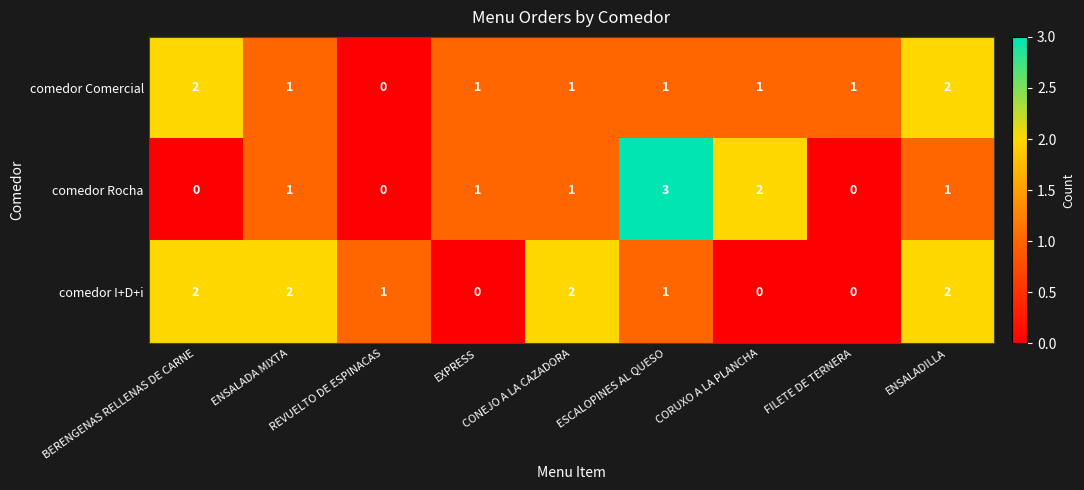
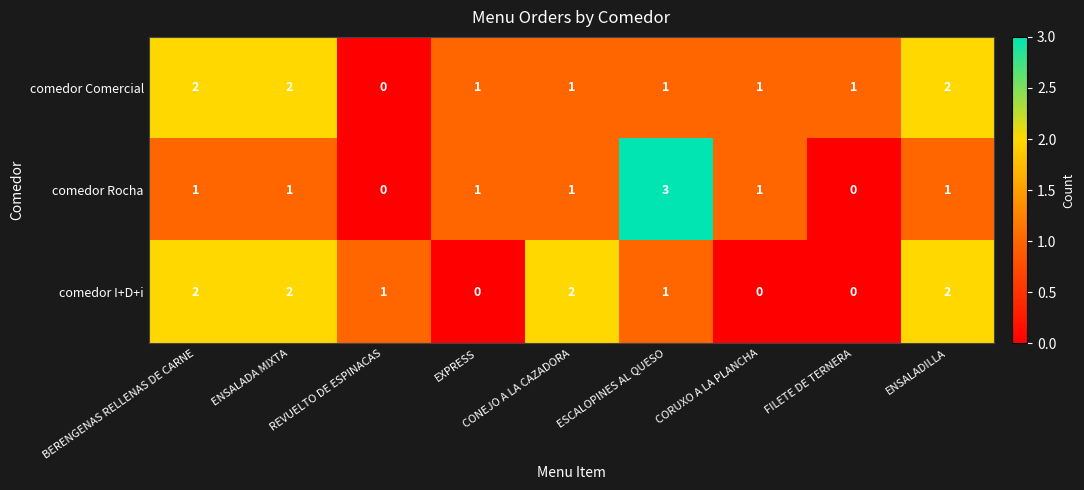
comedor Comercial, ENSALADA MIXTA: 1 -> 2
comedor Rocha, BERENGENAS RELLENAS DE CARNE: 0 -> 1
comedor Rocha, CORUXO A LA PLANCHA: 2 -> 1
